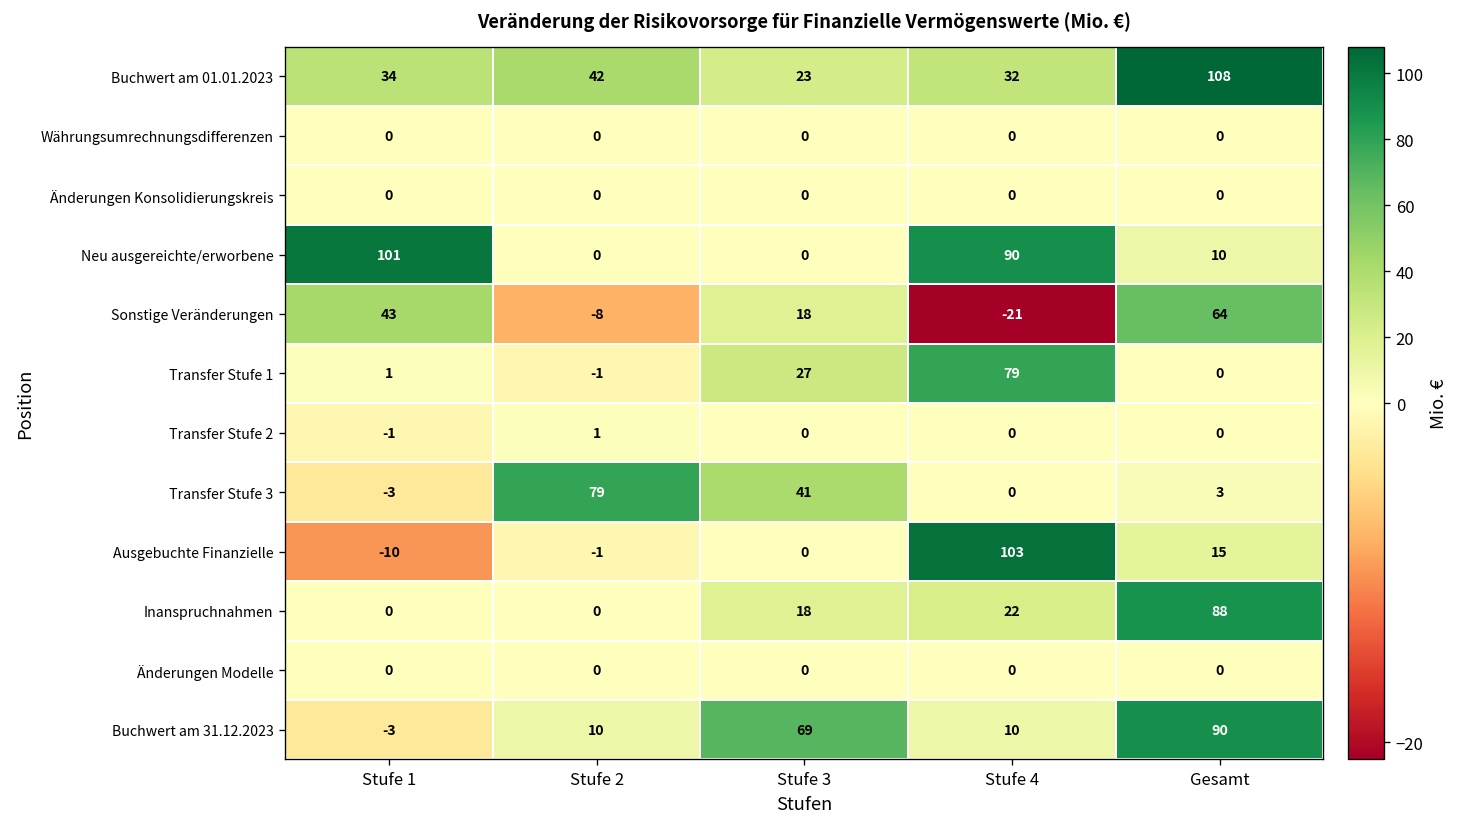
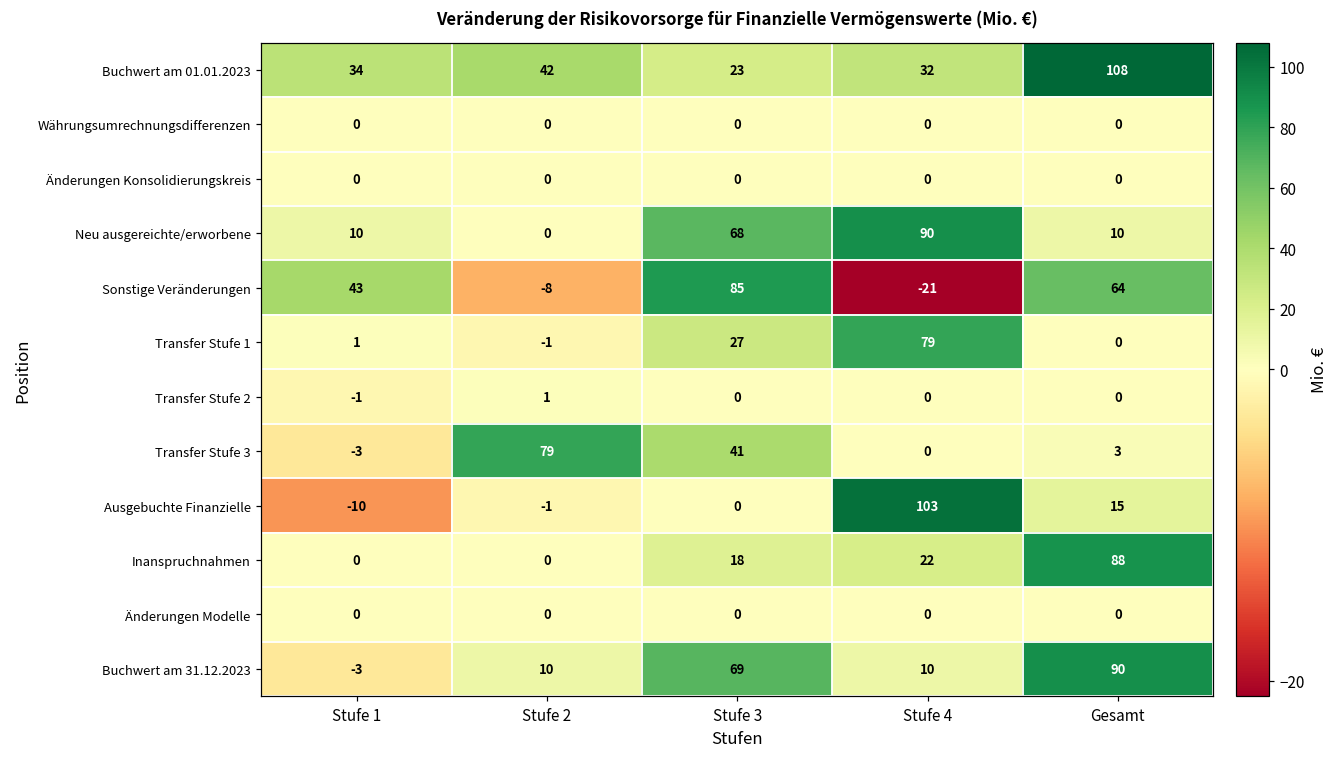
Neu ausgereichte/erworbene, Stufe 1: 101 -> 10
Neu ausgereichte/erworbene, Stufe 3: 0 -> 68
Sonstige Veränderungen, Stufe 3: 18 -> 85
